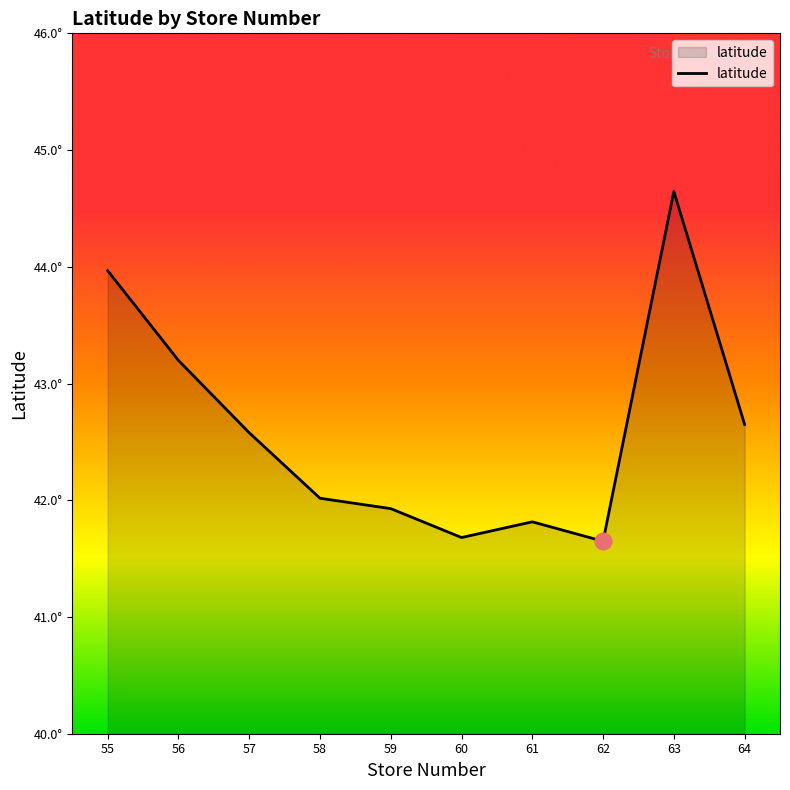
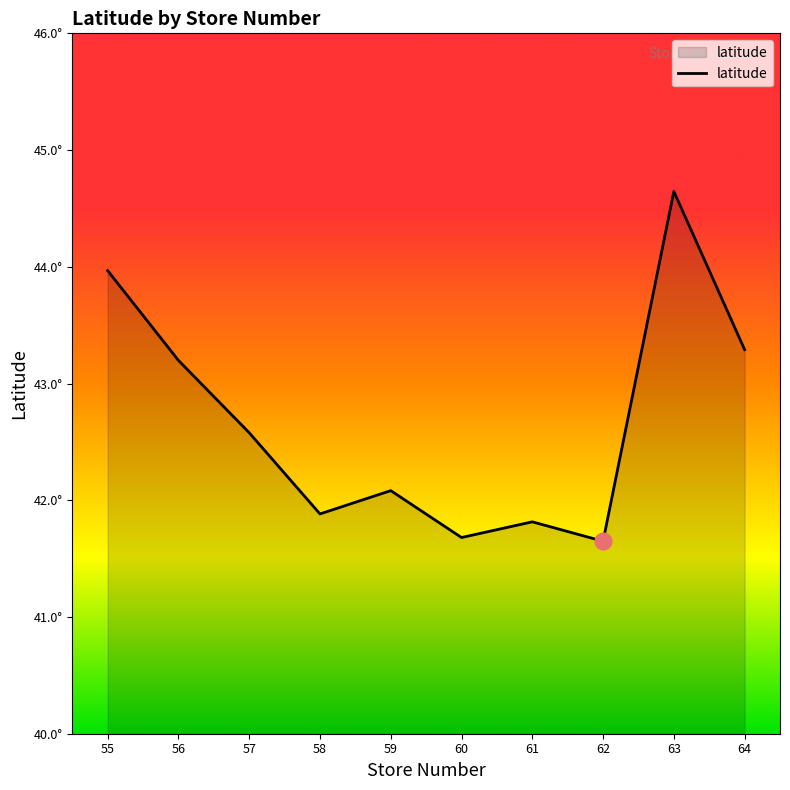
latitude, 58: 42.02° -> 41.88°
latitude, 59: 41.93° -> 42.08°
latitude, 64: 42.65° -> 43.29°
